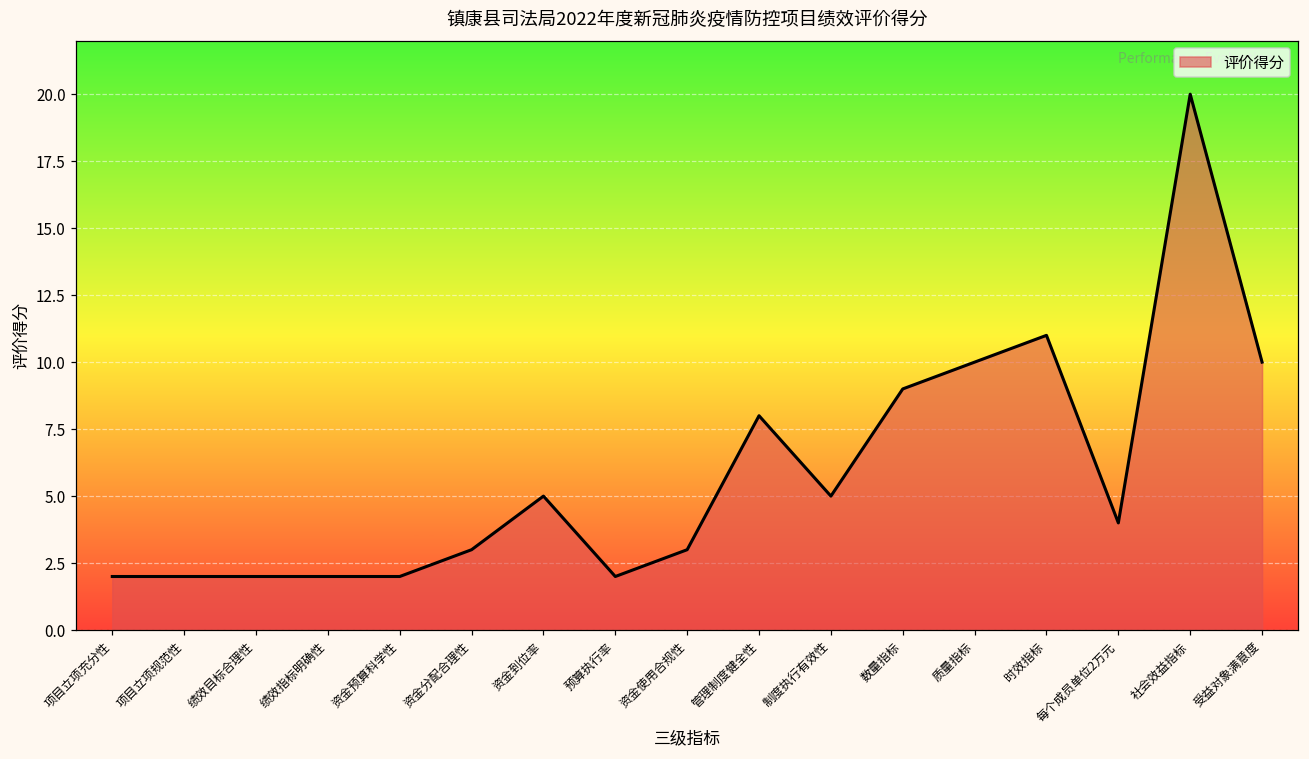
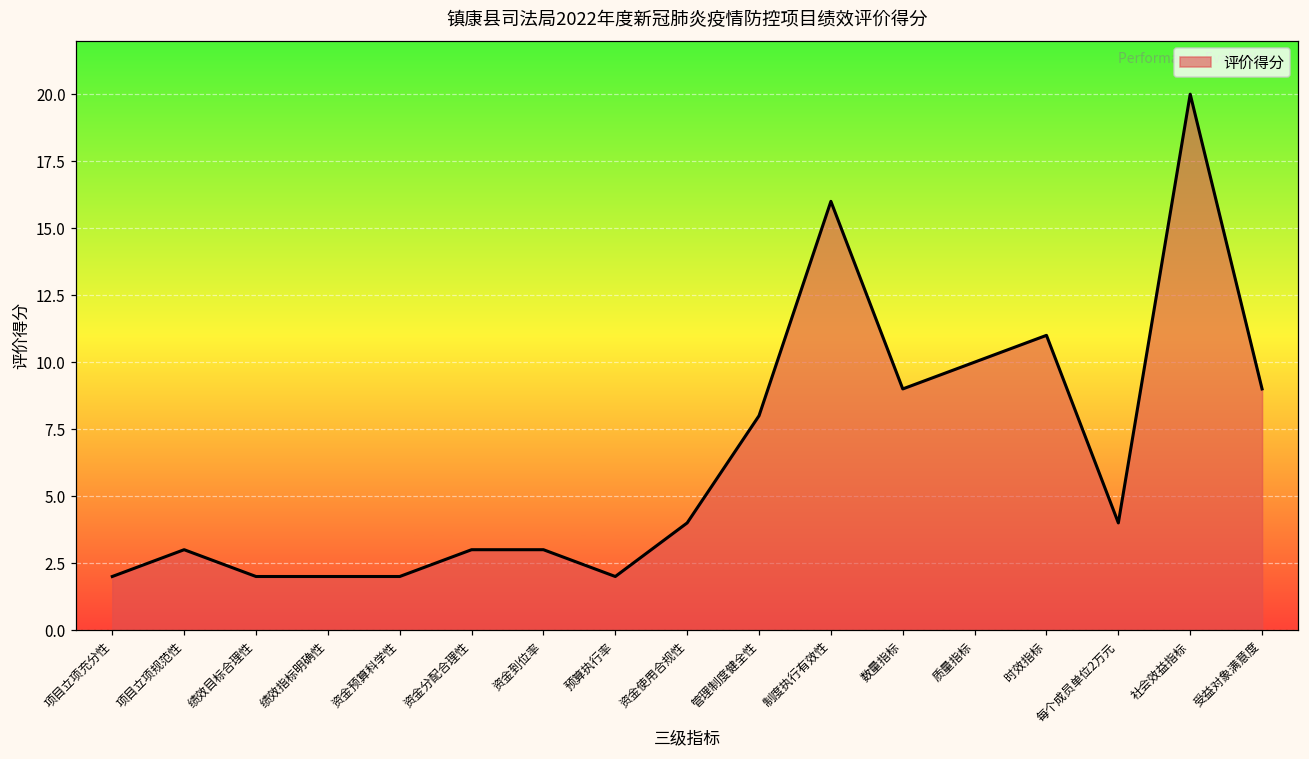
项目立项规范性: 2 -> 3
资金到位率: 5 -> 3
资金使用合规性: 3 -> 4
制度执行有效性: 5 -> 16
受益对象满意度: 10 -> 9
